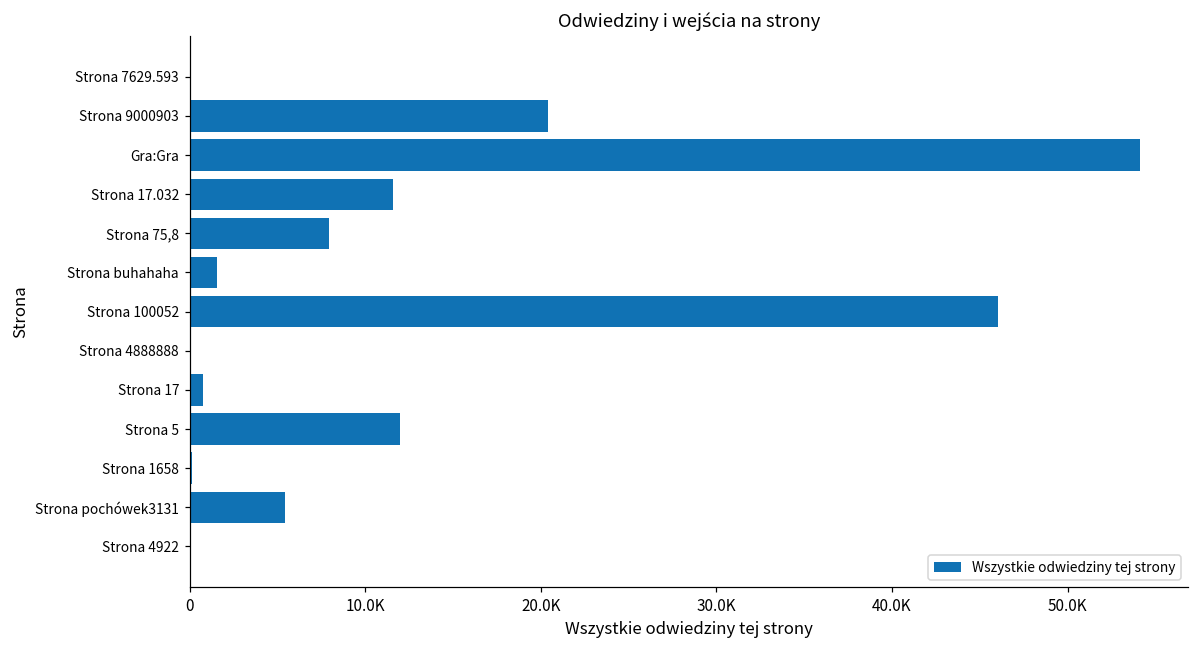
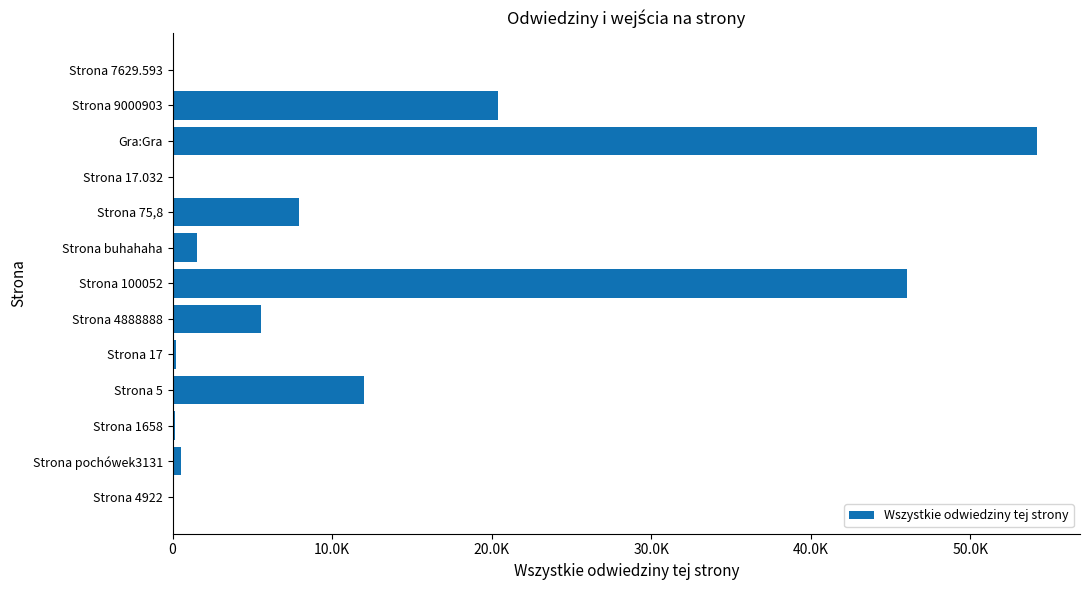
Strona 17.032: 11600 -> 100
Strona 4888888: 100 -> 5500
Strona 17: 700 -> 200
Strona pochówek3131: 5400 -> 500
